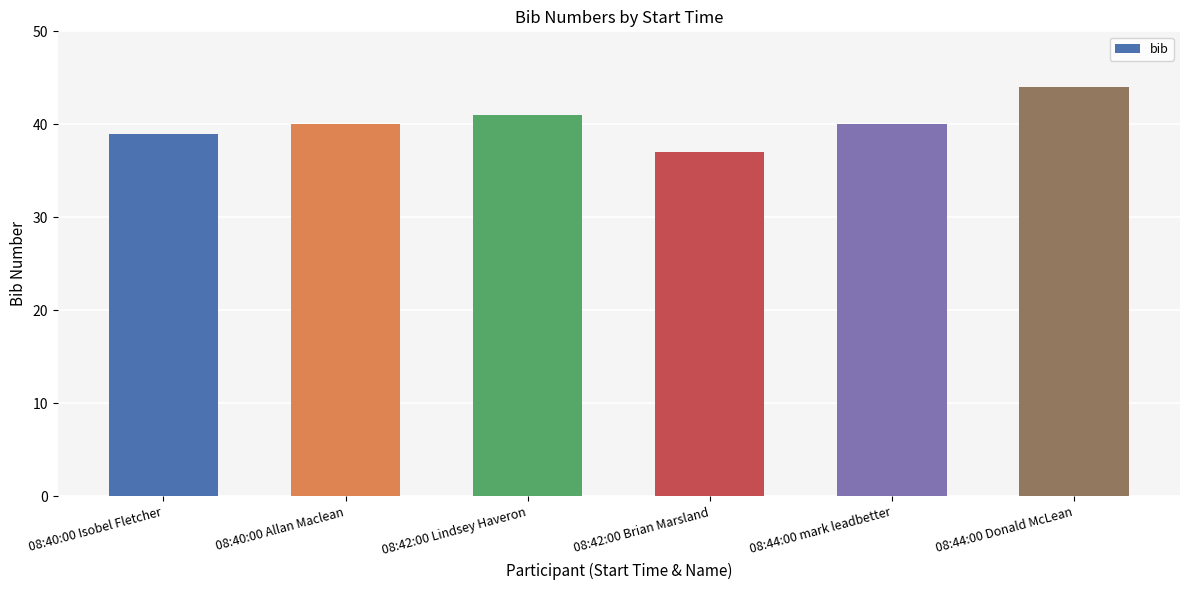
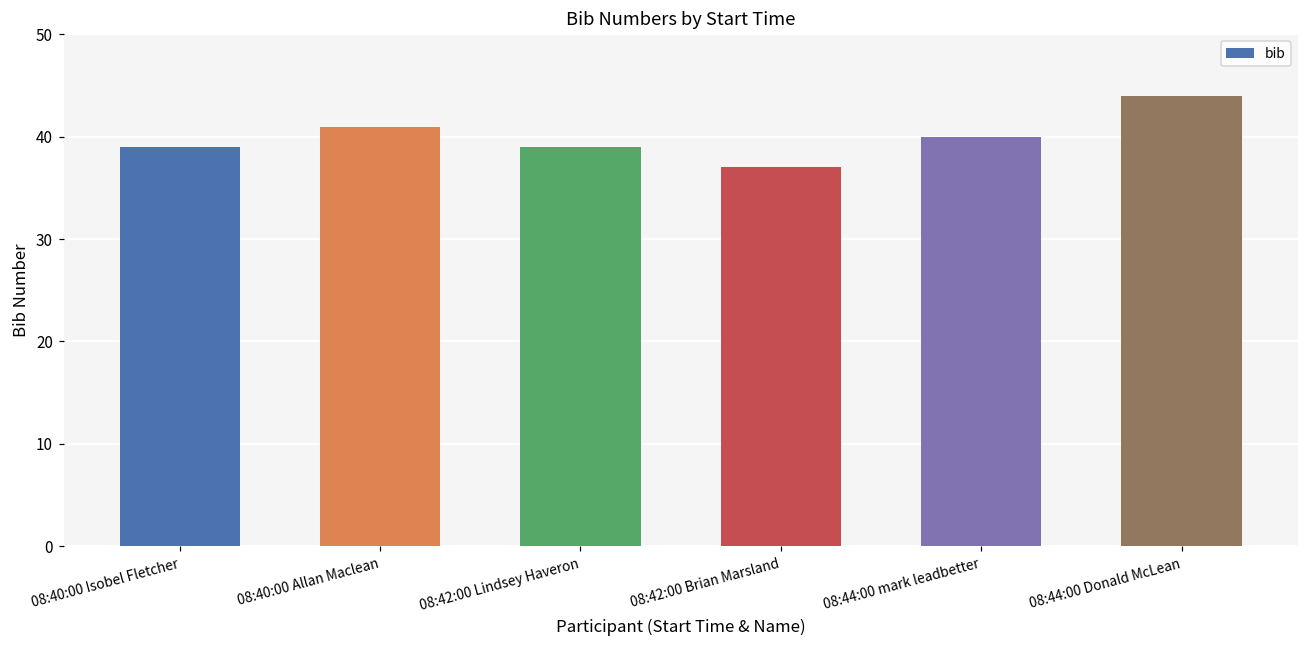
08:40:00 Allan Maclean: 40 -> 41
08:42:00 Lindsey Haveron: 41 -> 39
